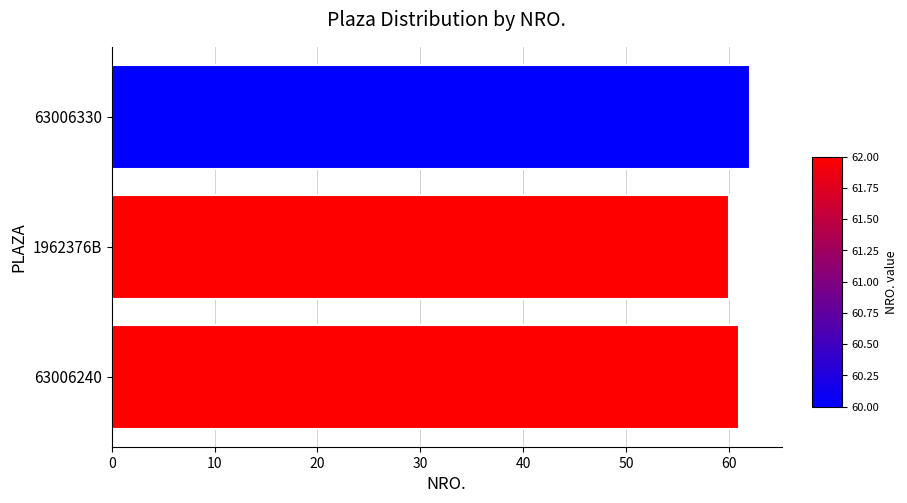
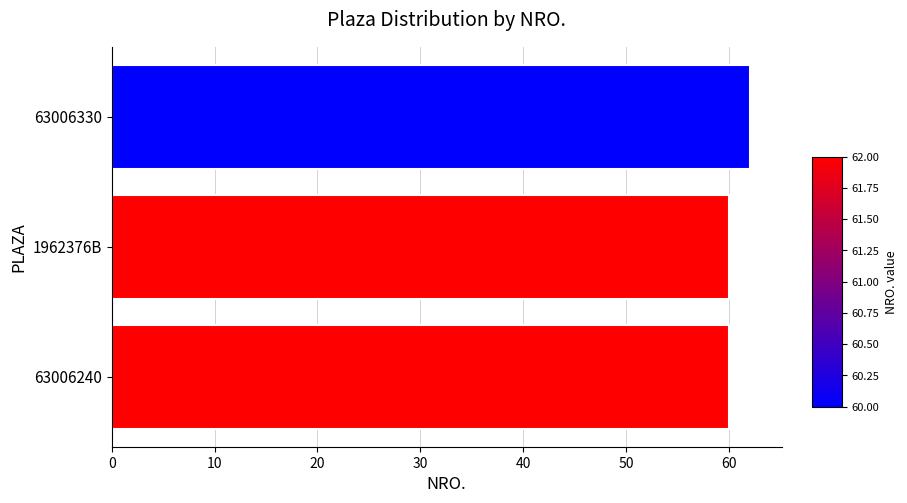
63006240: 61 -> 60
